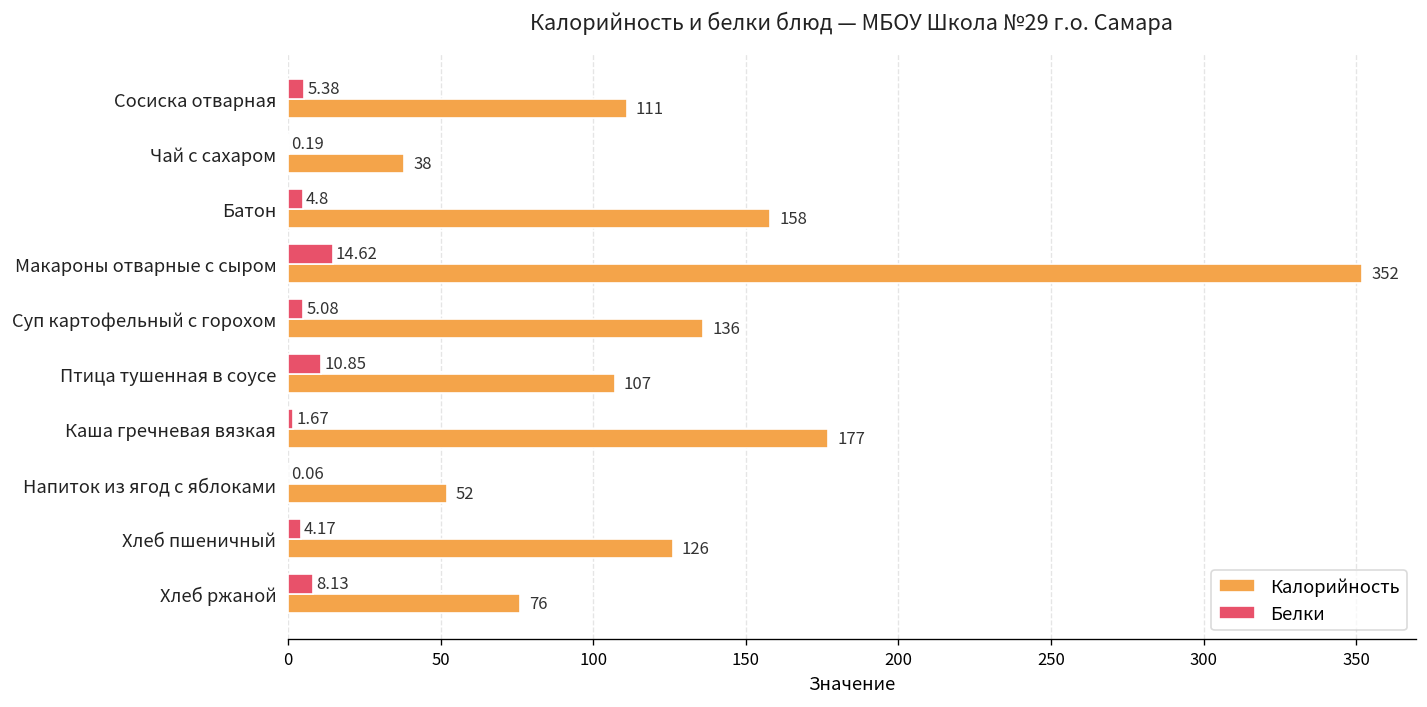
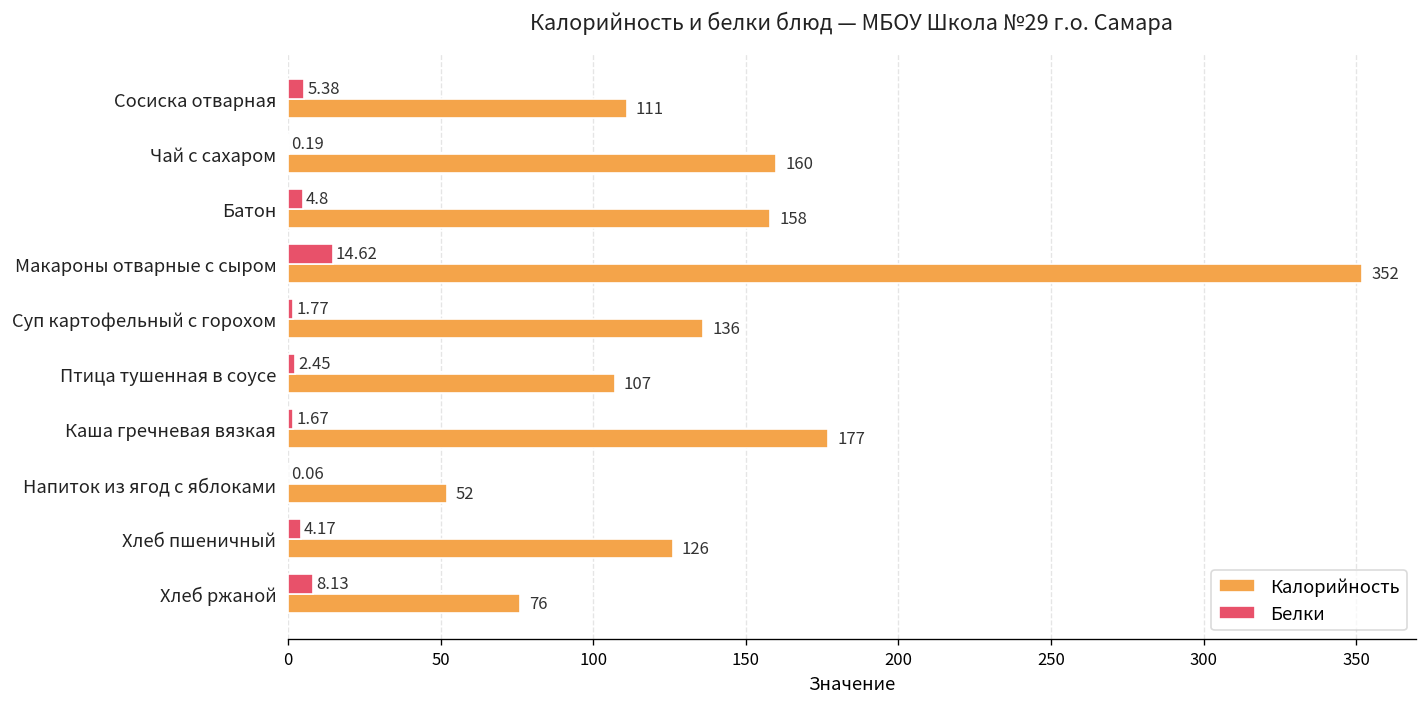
Калорийность, Чай с сахаром: 38 -> 160
Белки, Суп картофельный с горохом: 5.08 -> 1.77
Белки, Птица тушенная в соусе: 10.85 -> 2.45
